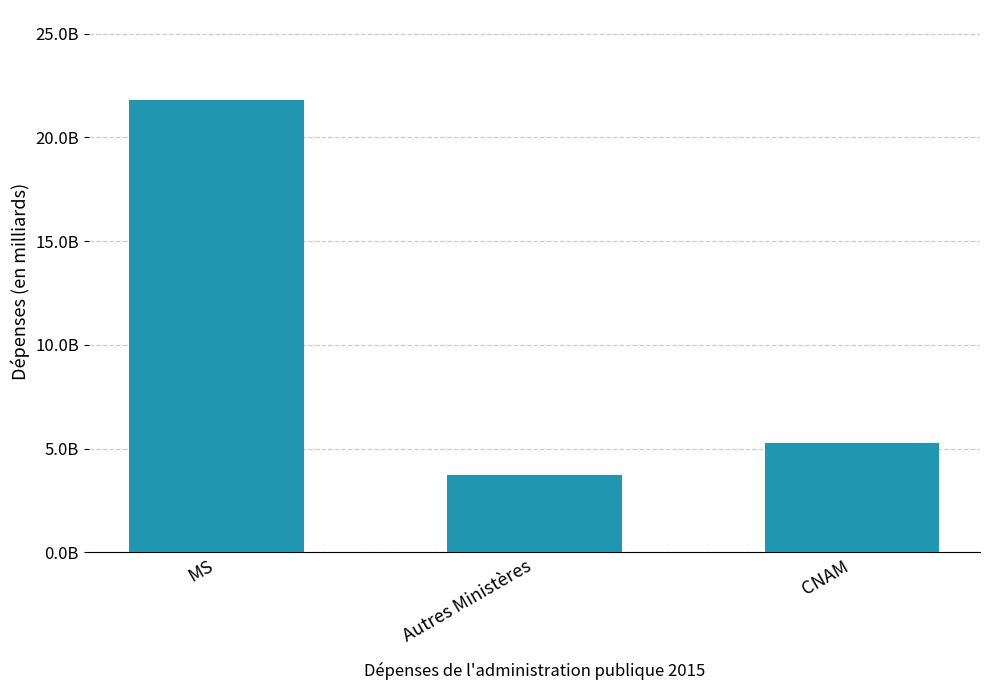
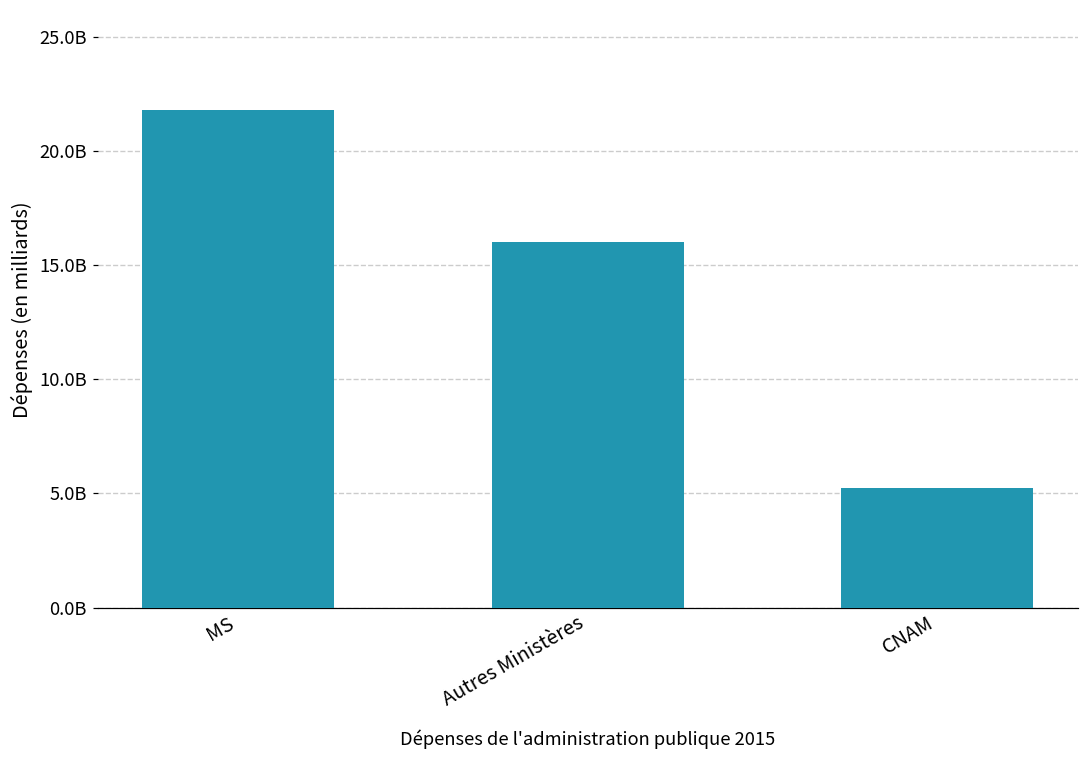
Autres Ministères: 3700000000 -> 16000000000
